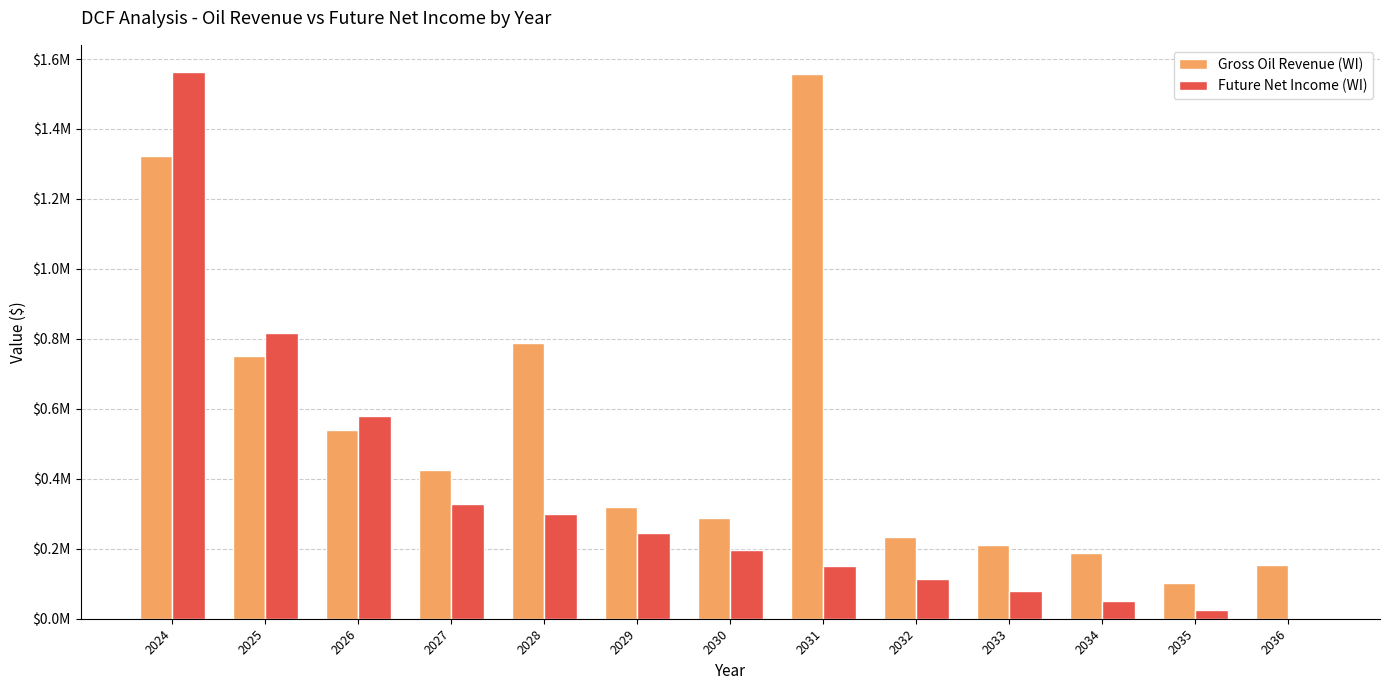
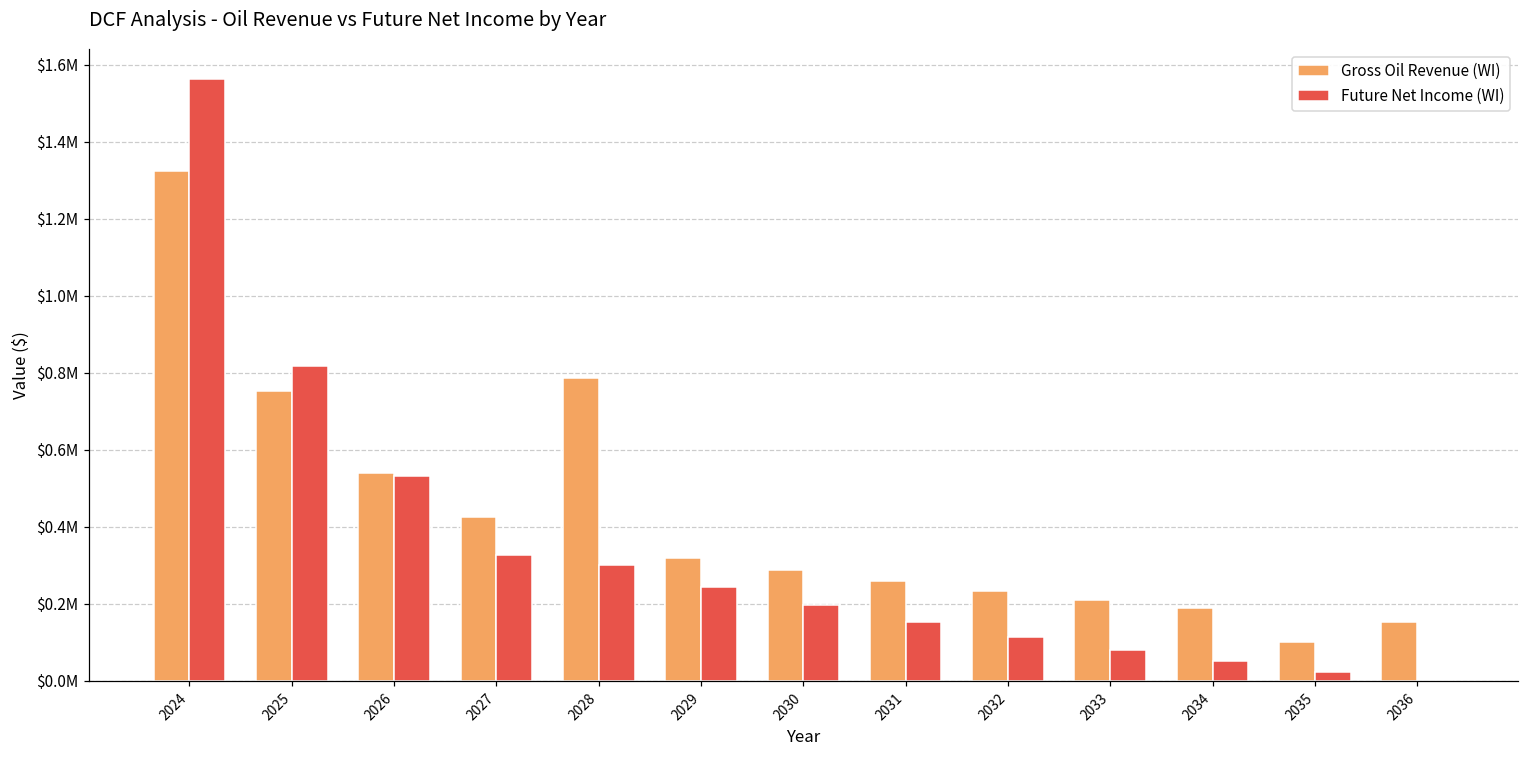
Future Net Income (WI), 2026: $580000 -> $530000
Gross Oil Revenue (WI), 2031: $1560000 -> $260000
